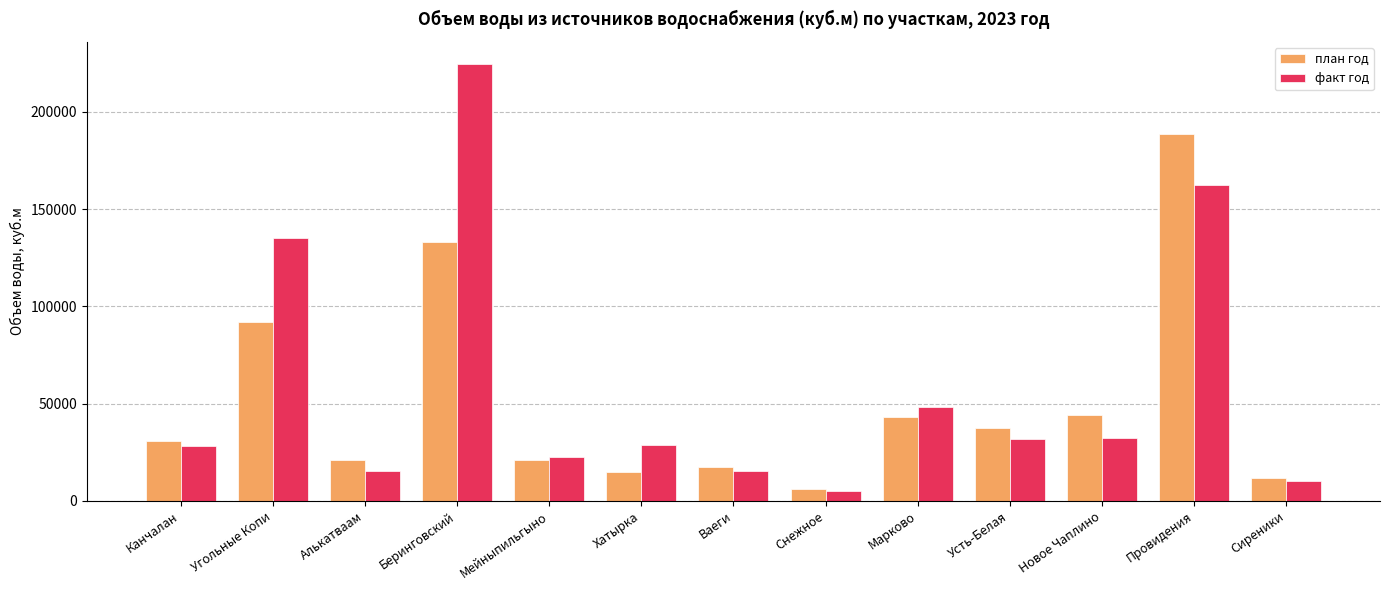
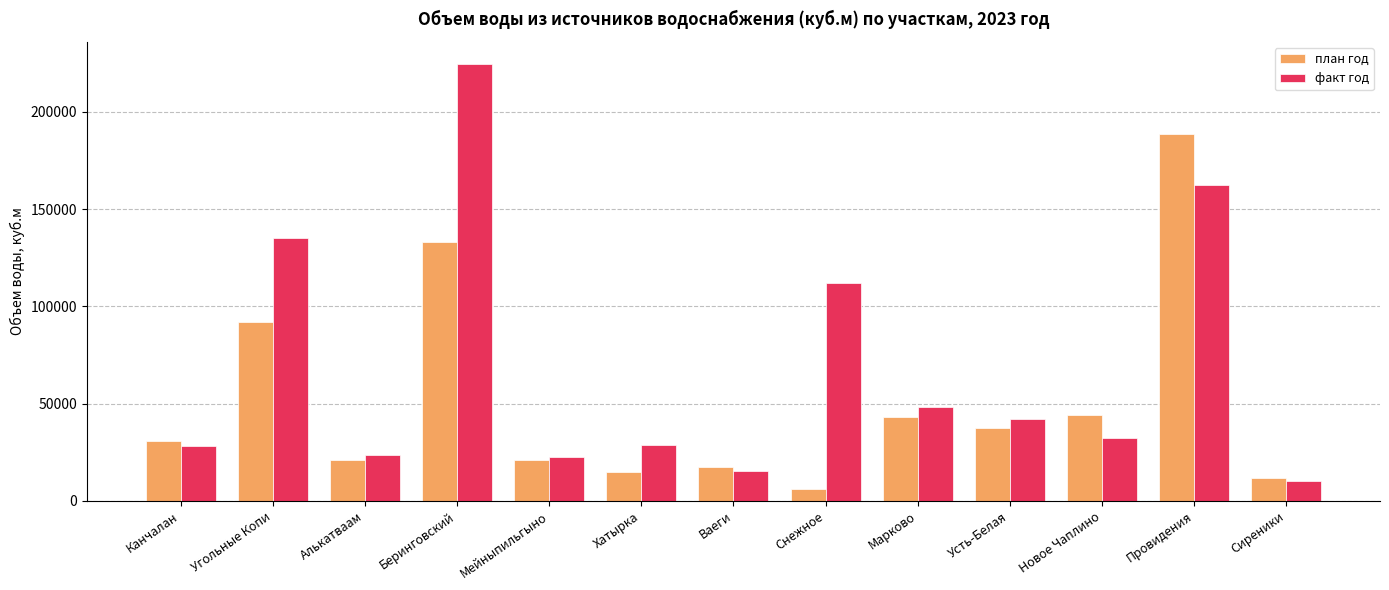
факт год, Алькатваам: 15000 -> 24000
факт год, Снежное: 5000 -> 112000
факт год, Усть-Белая: 32000 -> 42000
